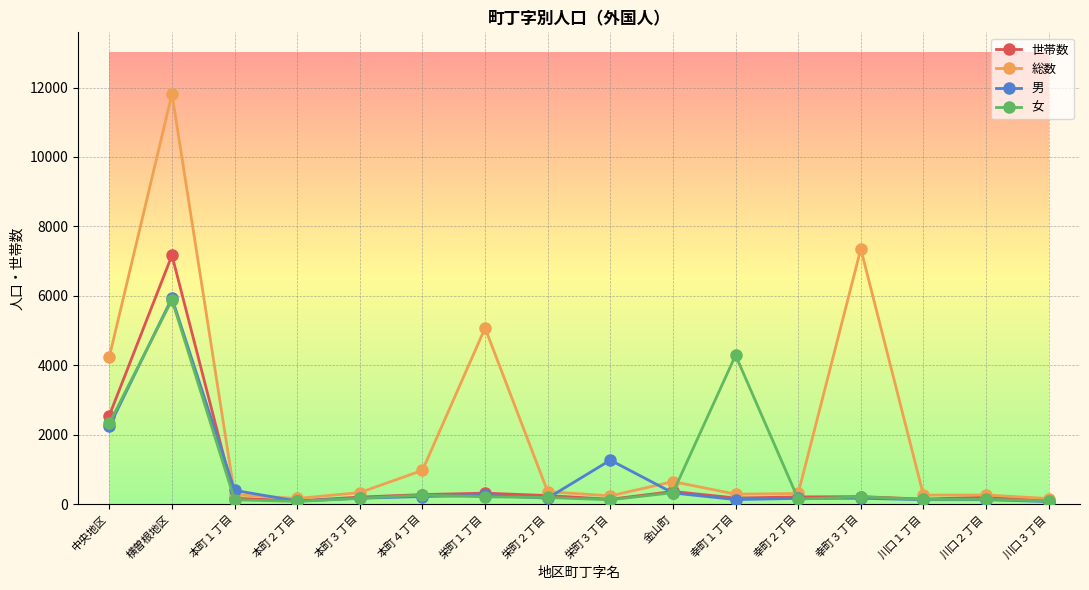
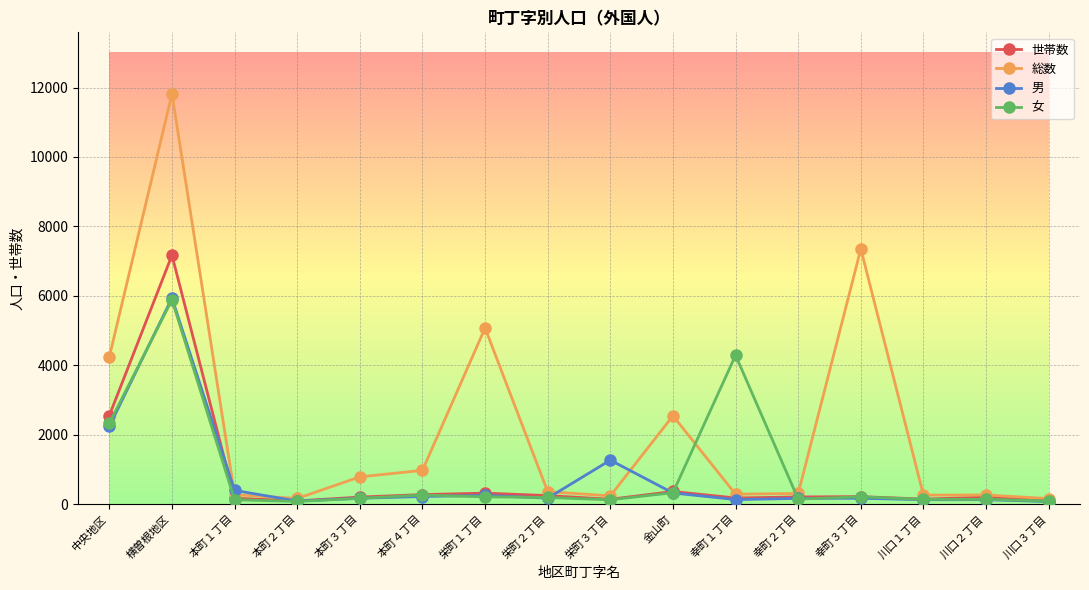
総数, 本町３丁目: 300 -> 800
総数, 金山町: 600 -> 2500
